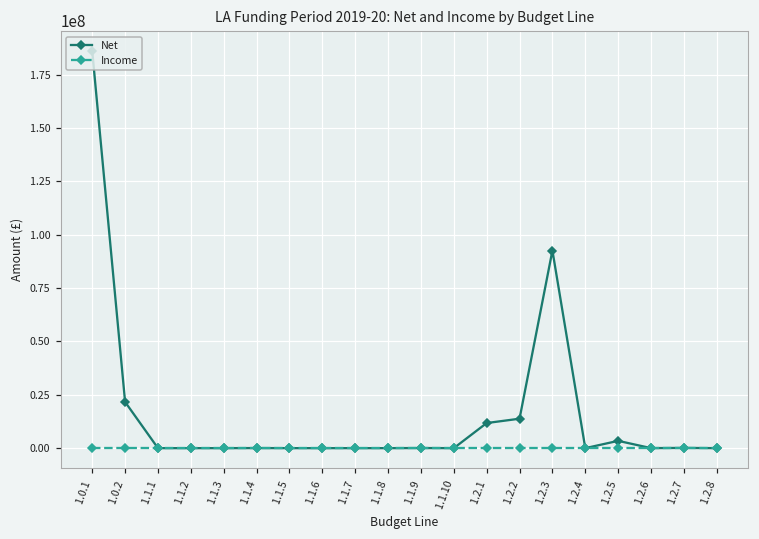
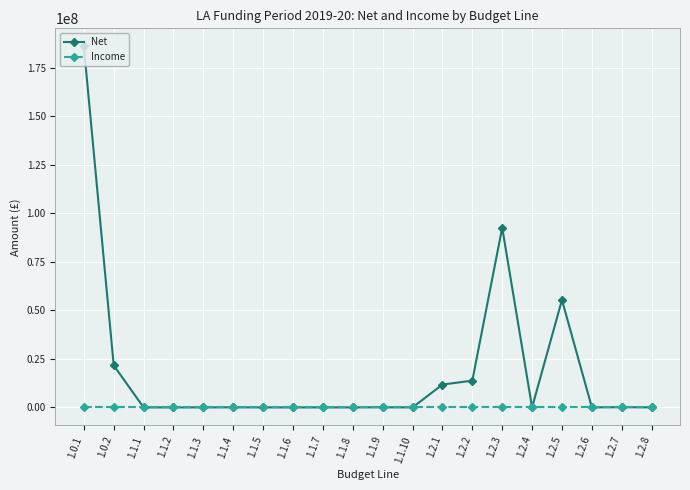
Net, 1.2.5: 3000000 -> 55000000
